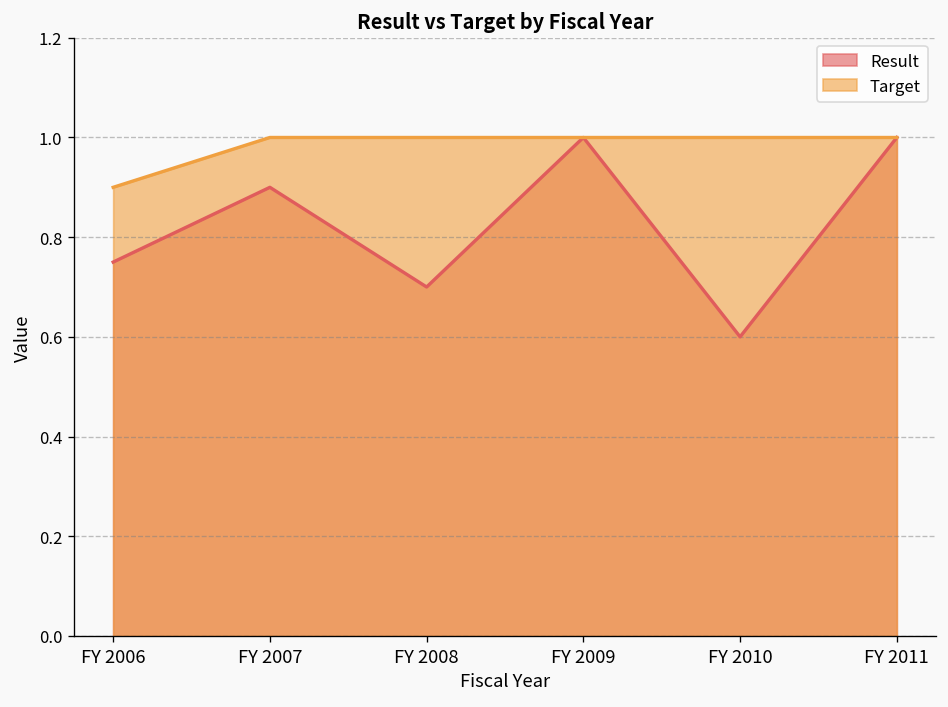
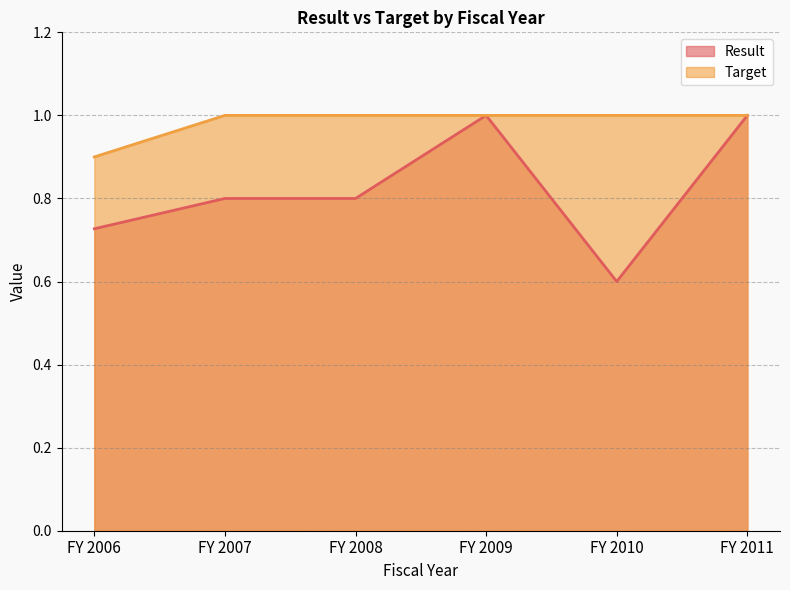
Result, FY 2006: 0.75 -> 0.73
Result, FY 2007: 0.9 -> 0.8
Result, FY 2008: 0.7 -> 0.8
